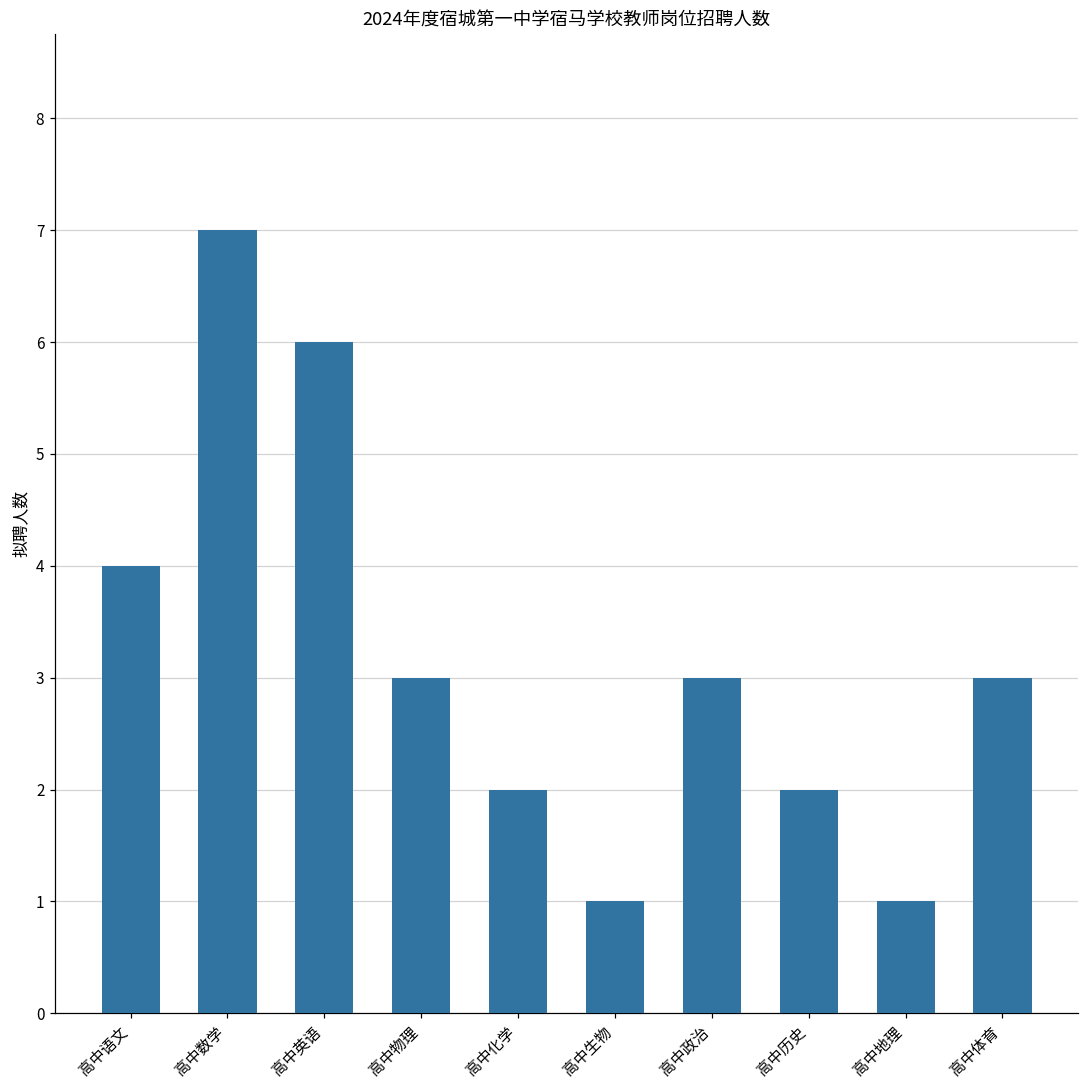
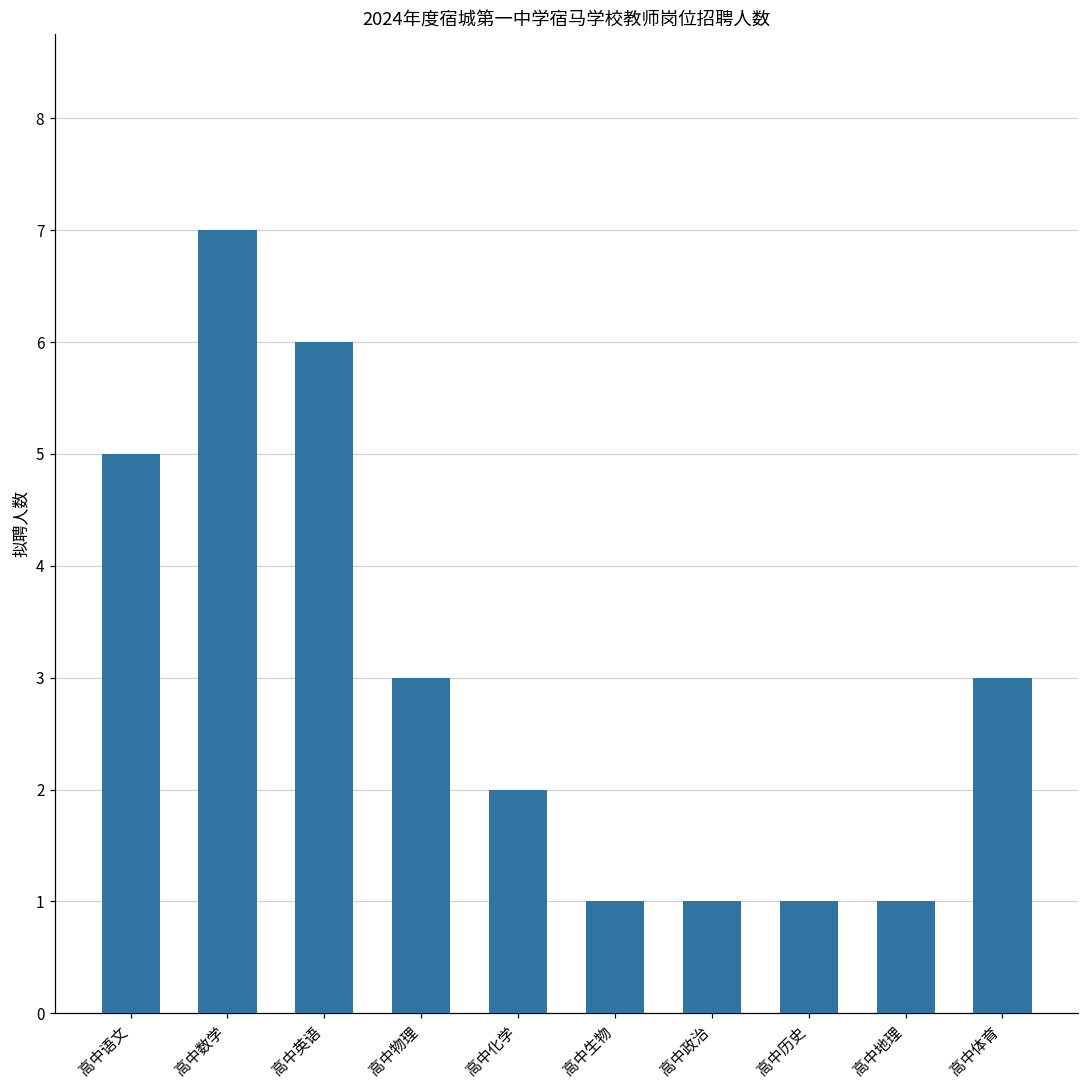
高中语文: 4 -> 5
高中政治: 3 -> 1
高中历史: 2 -> 1
